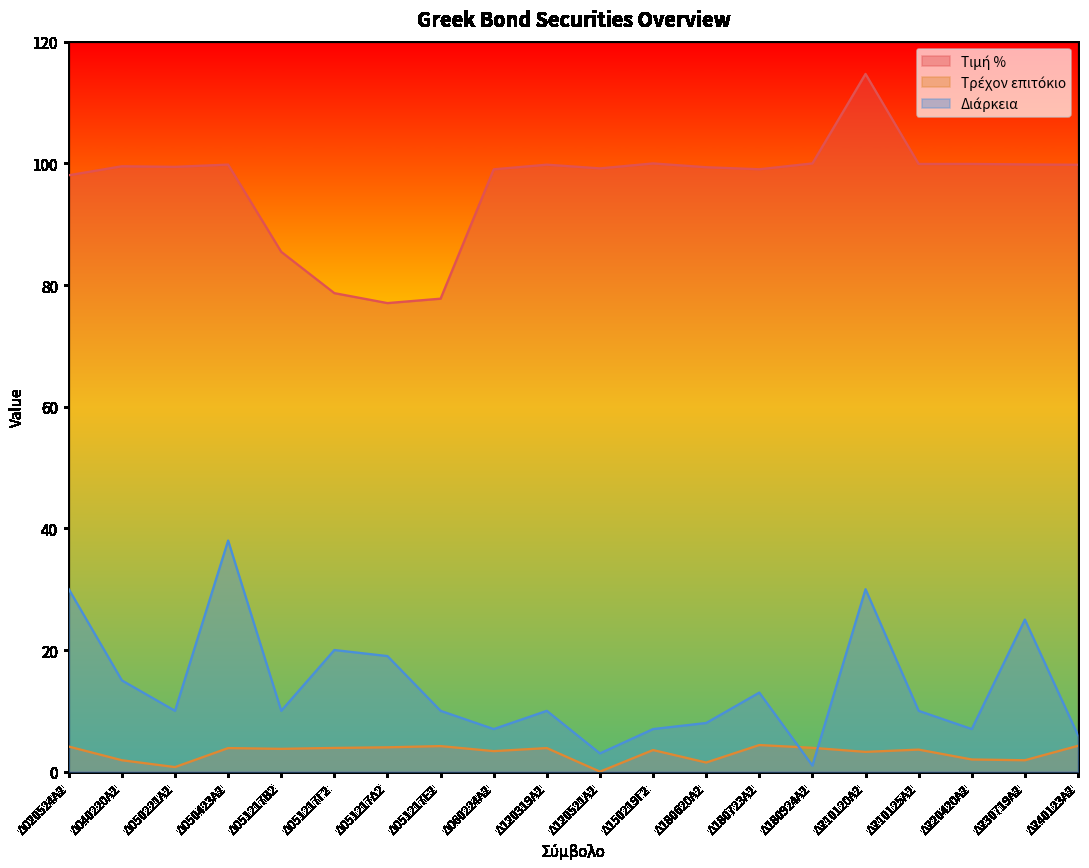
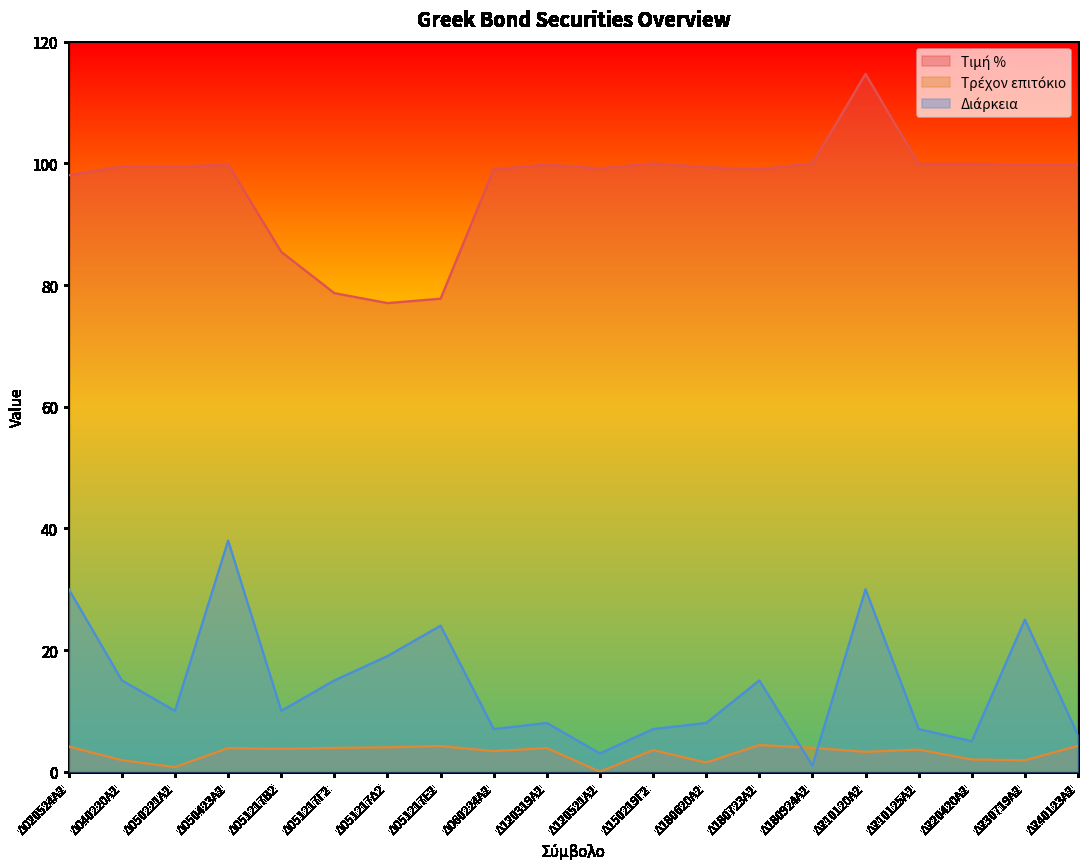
Διάρκεια, Δ051217Γ2: 20 -> 15
Διάρκεια, Δ051217Ε2: 10 -> 24
Διάρκεια, Δ120319Α2: 10 -> 8
Διάρκεια, Δ180723Α2: 13 -> 15
Διάρκεια, Δ210125Α2: 10 -> 7
Διάρκεια, Δ220420Α2: 7 -> 5
